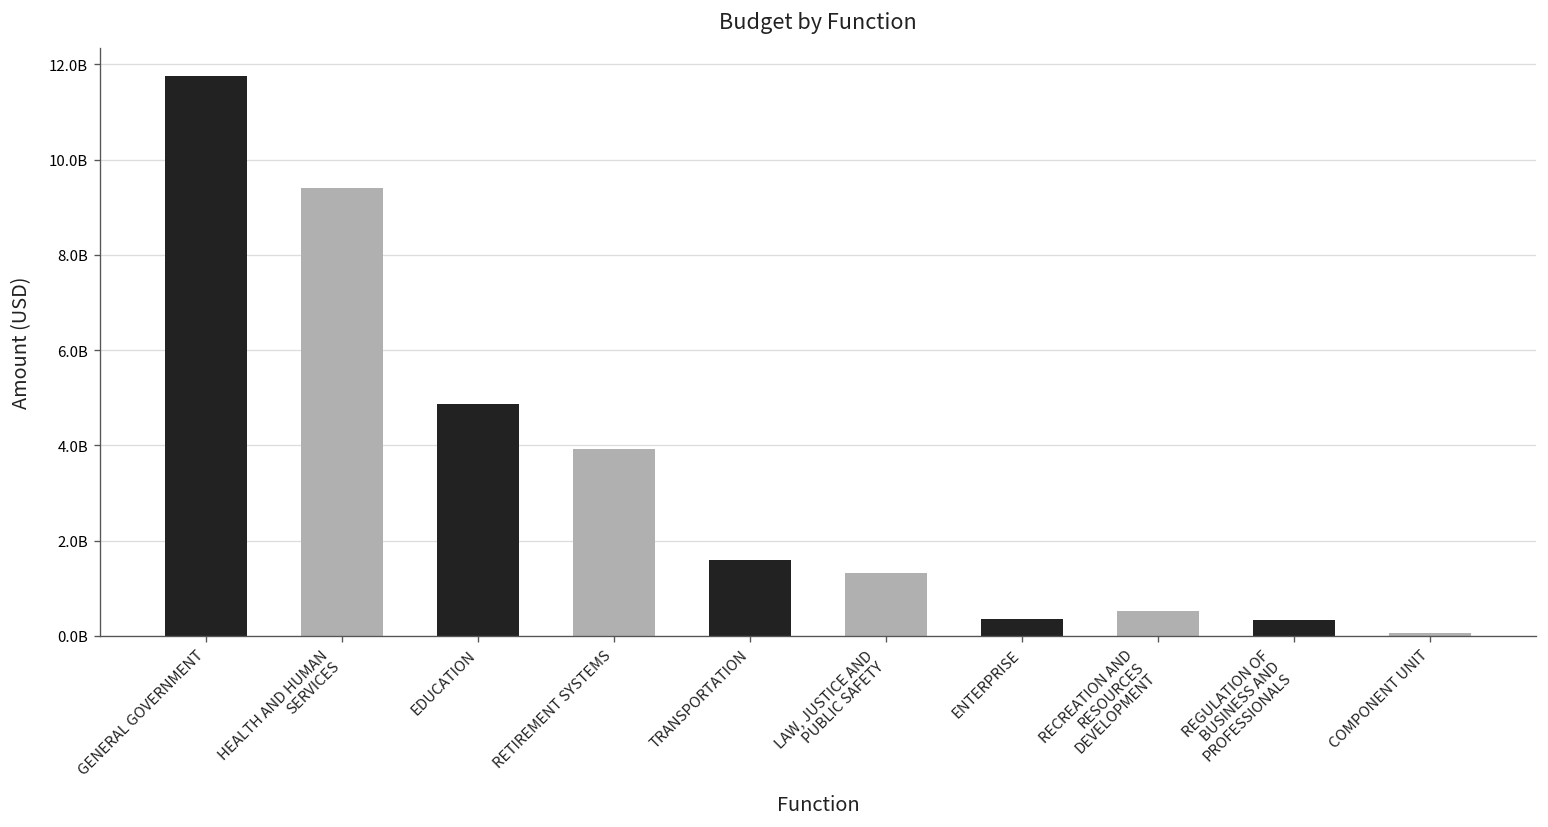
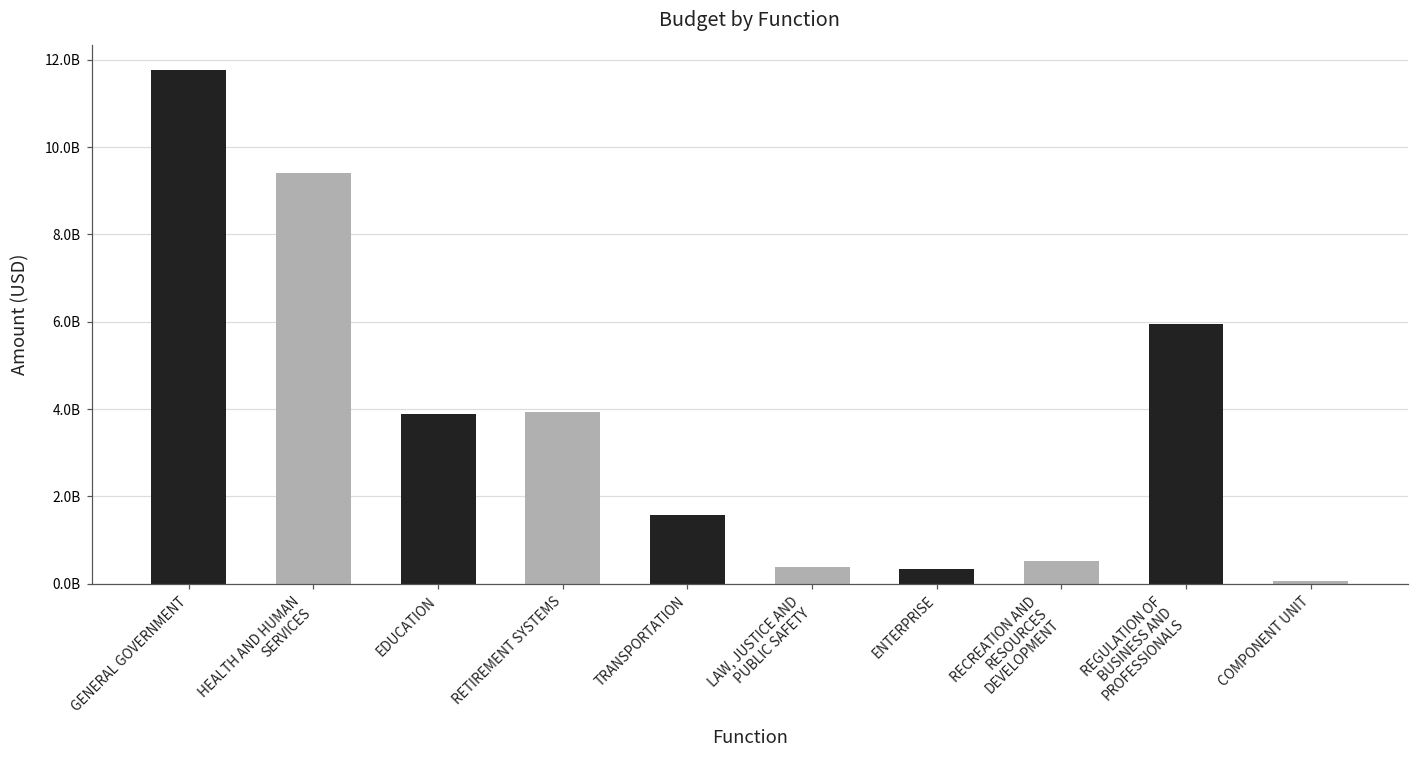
EDUCATION: 4900000000 -> 3900000000
LAW, JUSTICE AND PUBLIC SAFETY: 1300000000 -> 400000000
REGULATION OF BUSINESS AND PROFESSIONALS: 300000000 -> 5900000000
